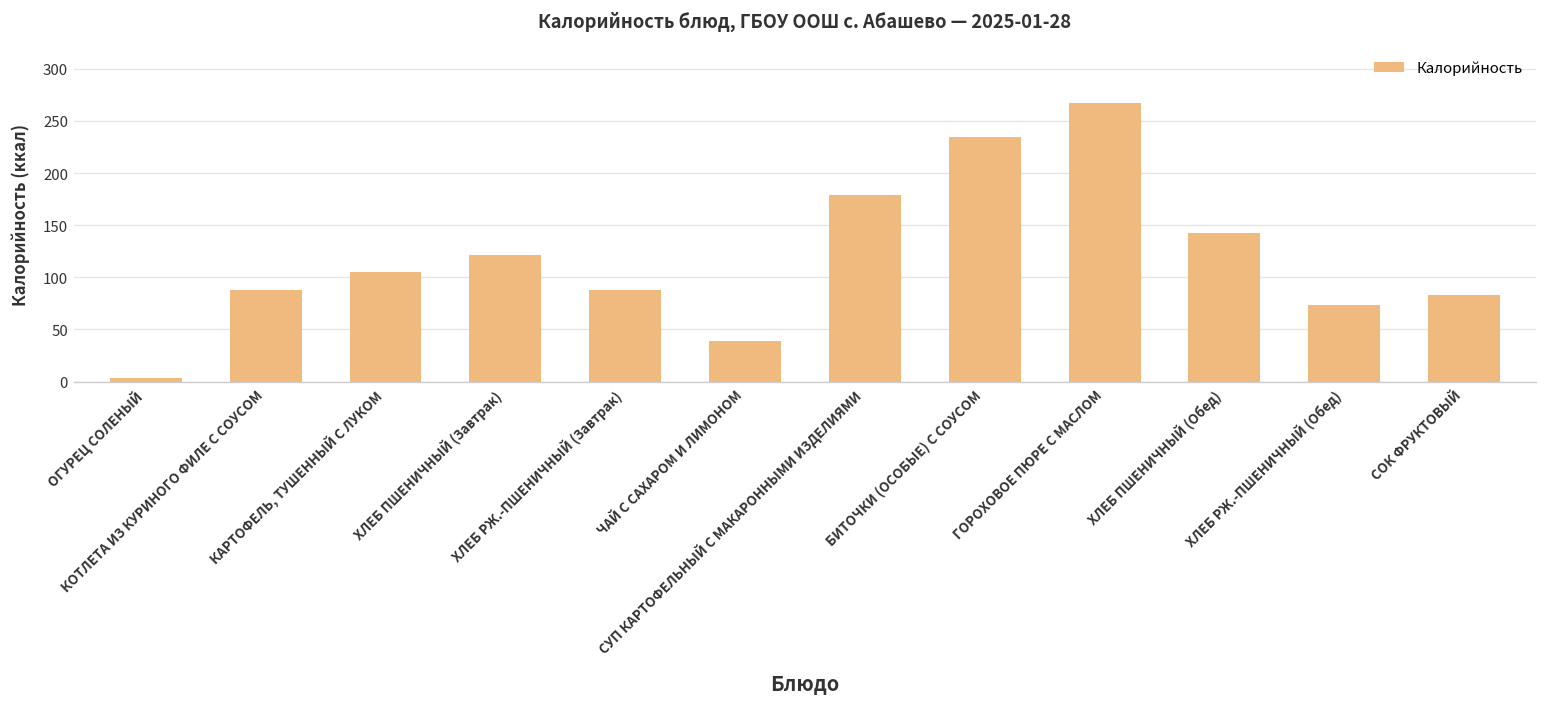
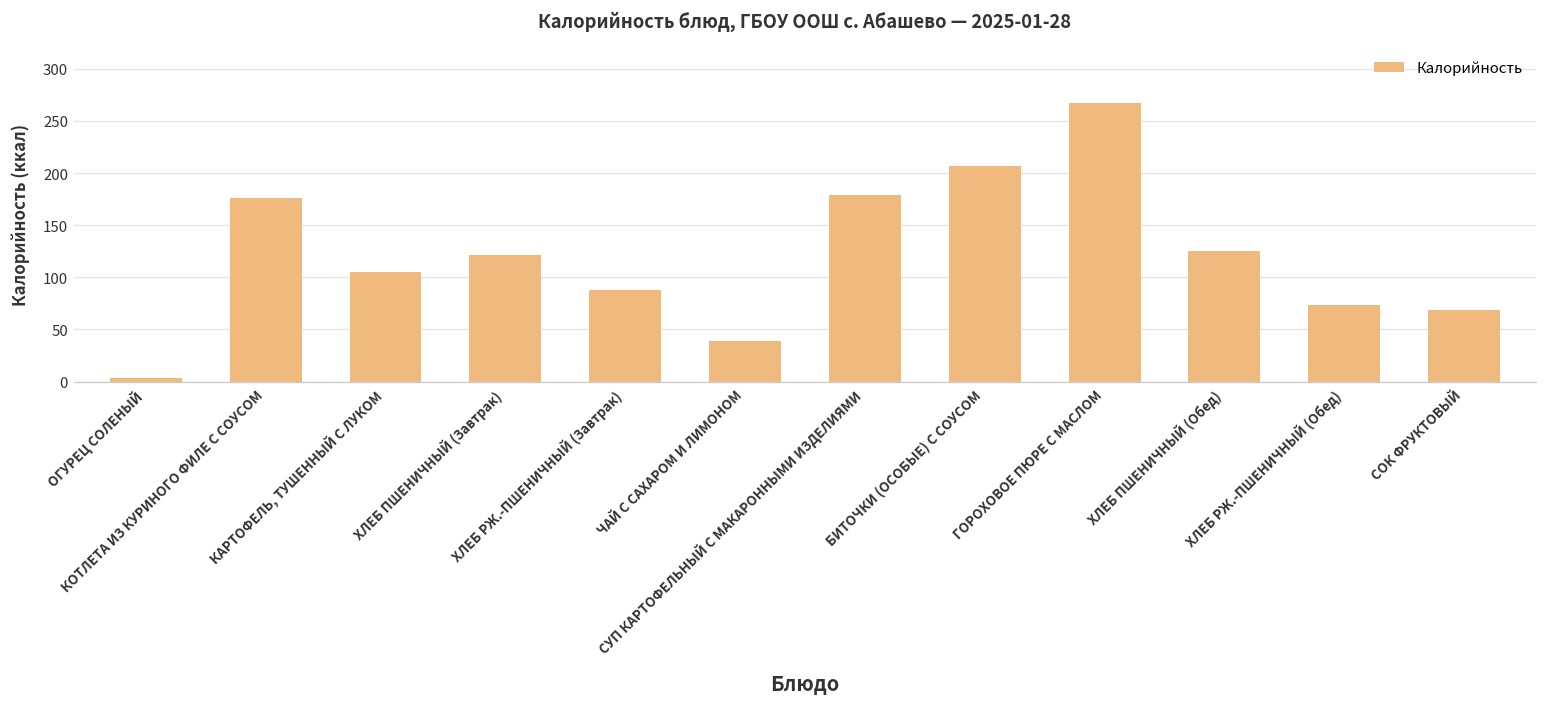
КОТЛЕТА ИЗ КУРИНОГО ФИЛЕ С СОУСОМ: 90 -> 180
БИТОЧКИ (ОСОБЫЕ) С СОУСОМ: 230 -> 210
ХЛЕБ ПШЕНИЧНЫЙ (Обед): 140 -> 130
СОК ФРУКТОВЫЙ: 80 -> 70
